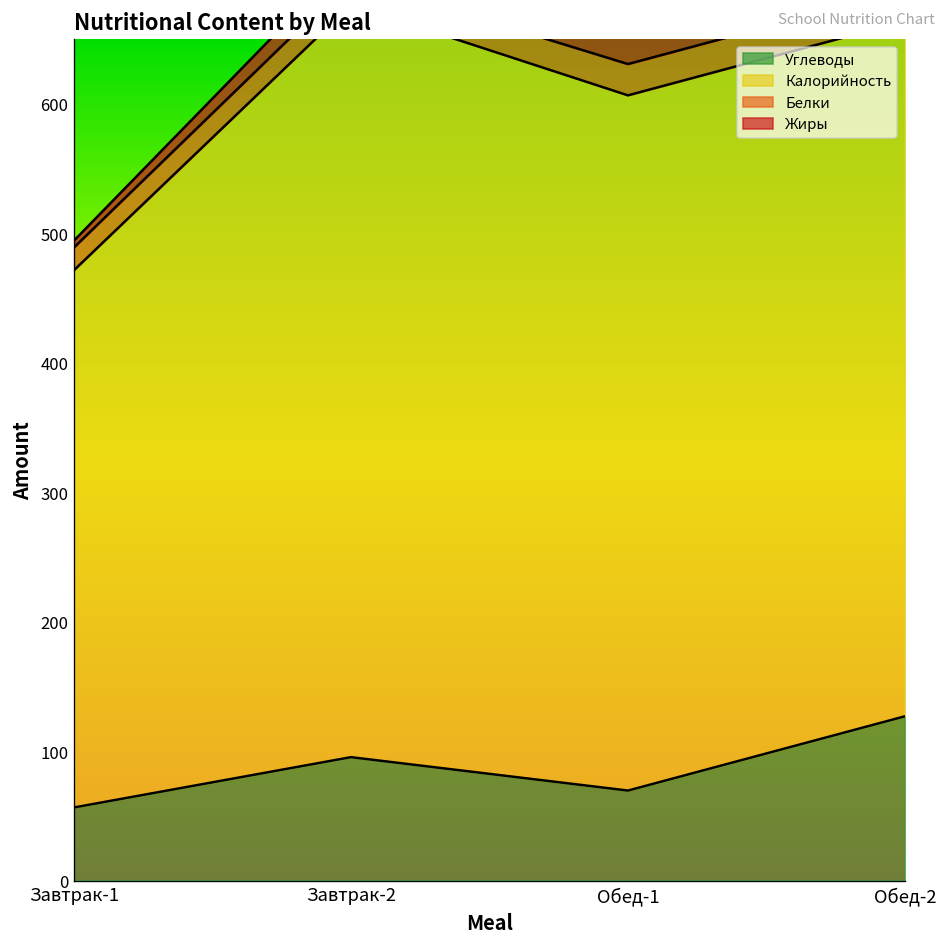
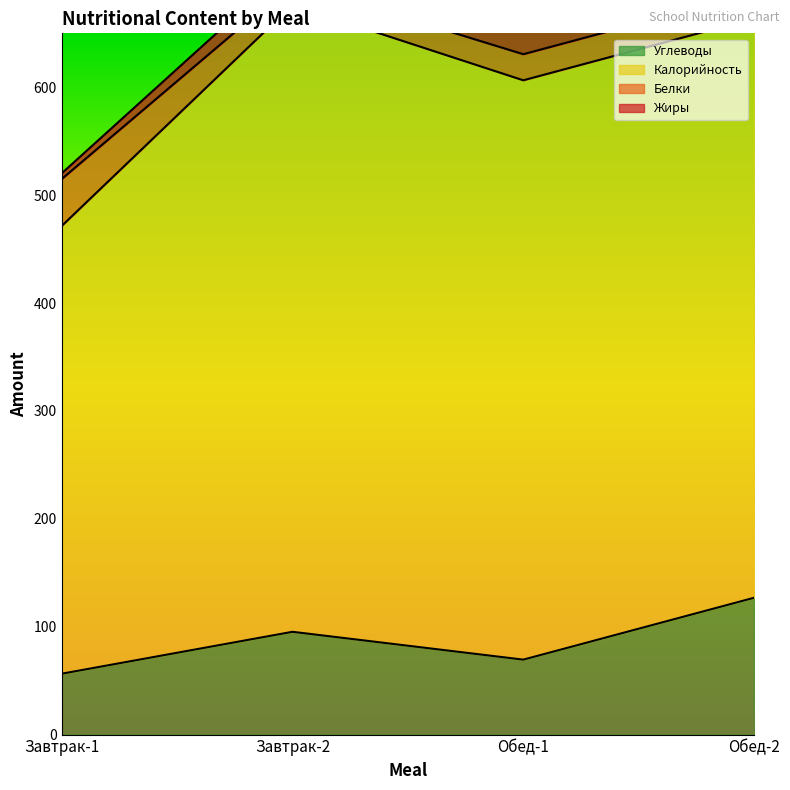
Белки, Завтрак-1: 18 -> 44
